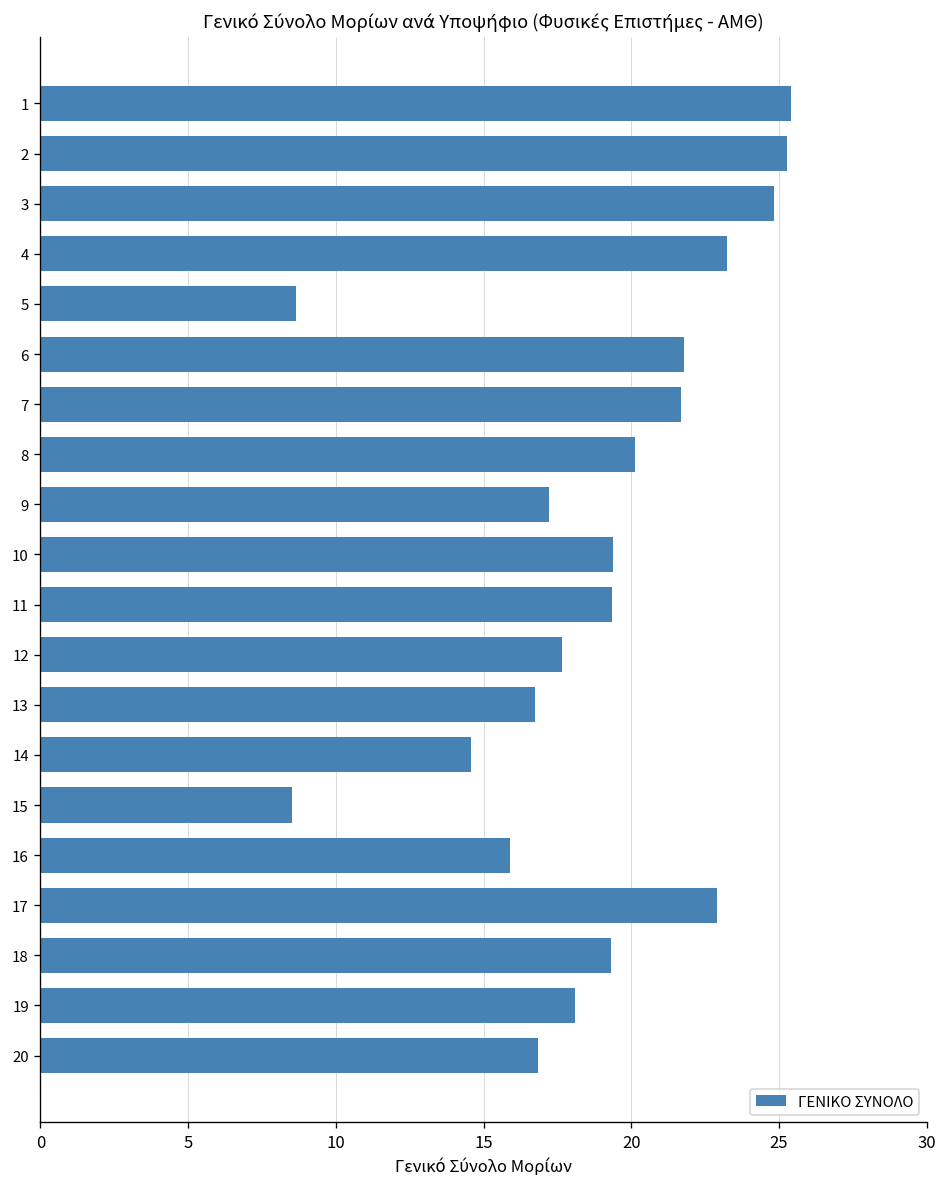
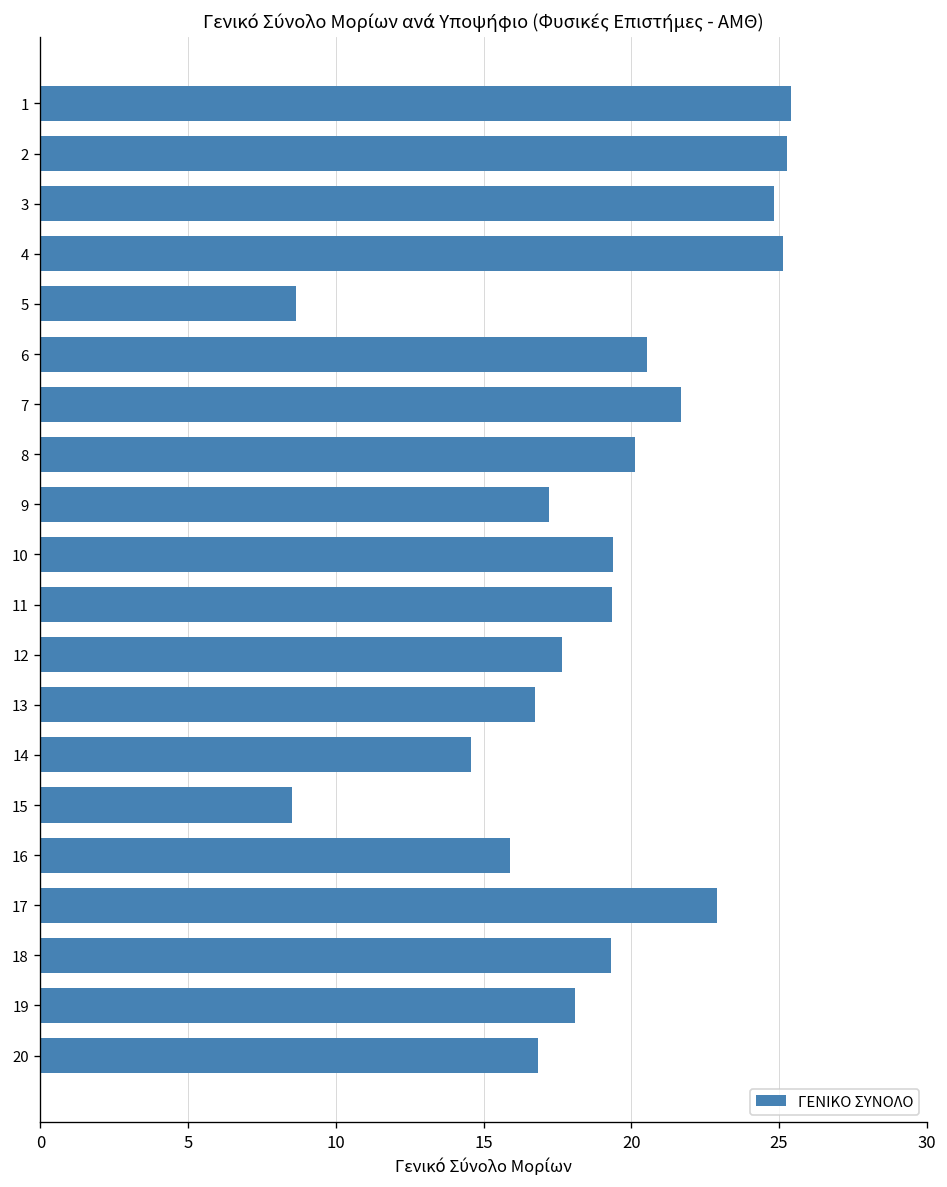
4: 23.2 -> 25.2
6: 21.8 -> 20.5
